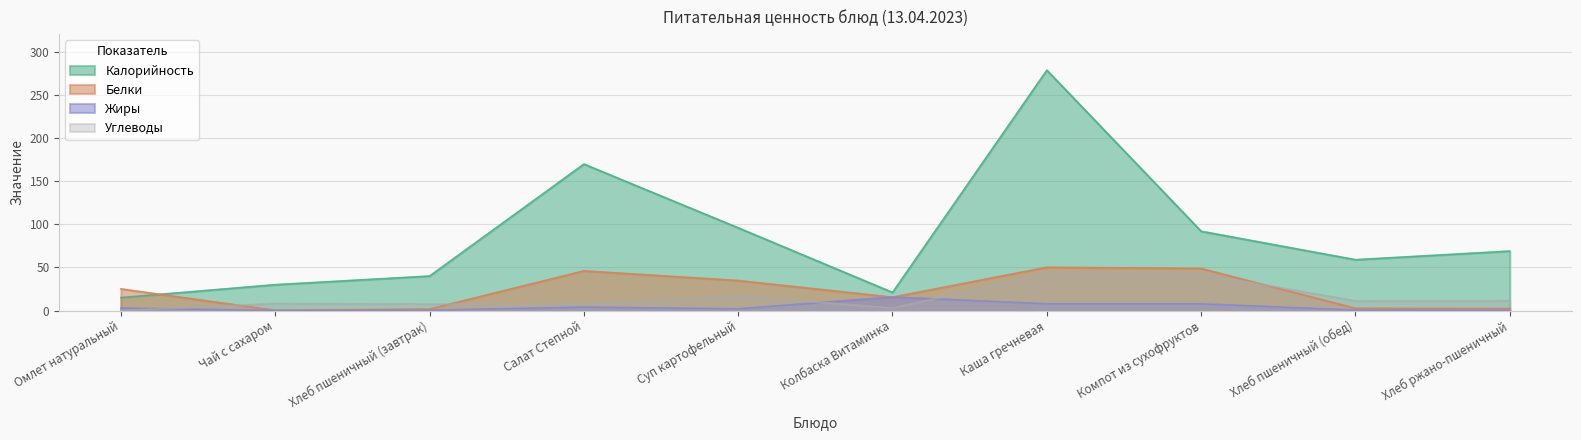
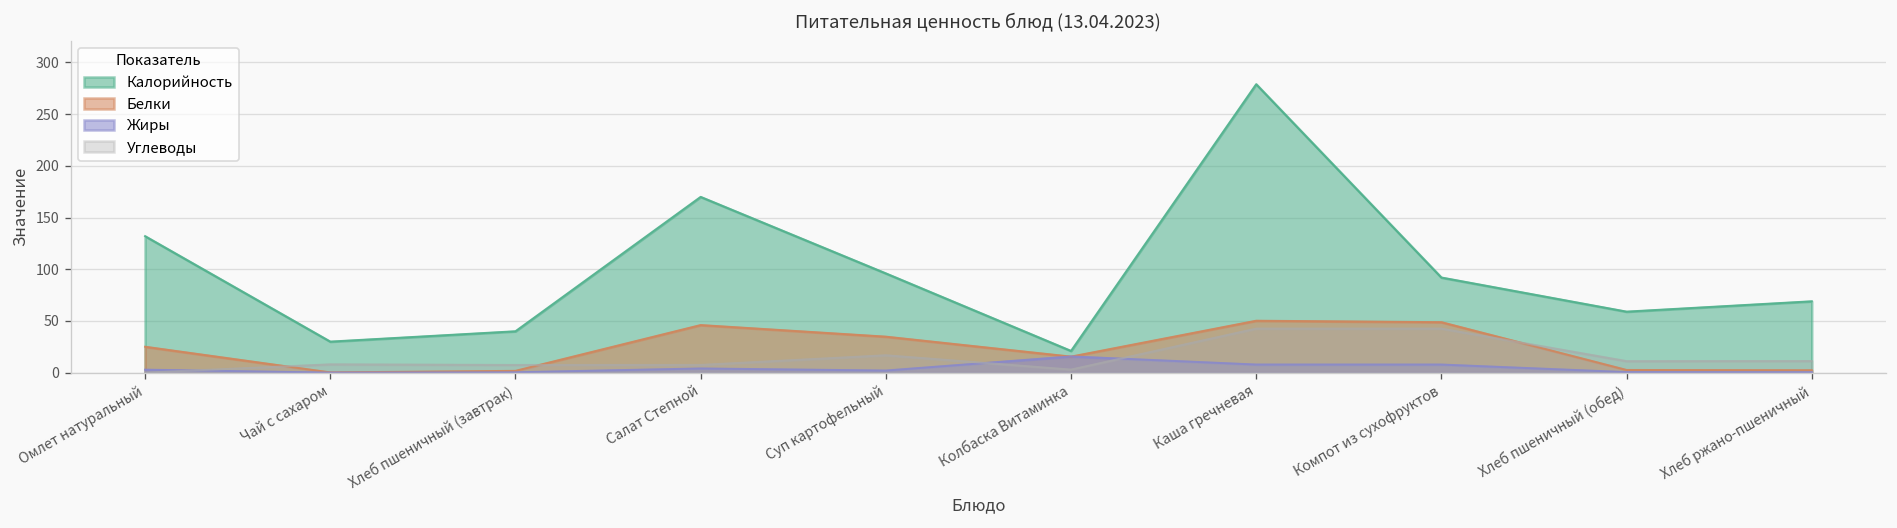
Калорийность, Омлет натуральный: 20 -> 130
